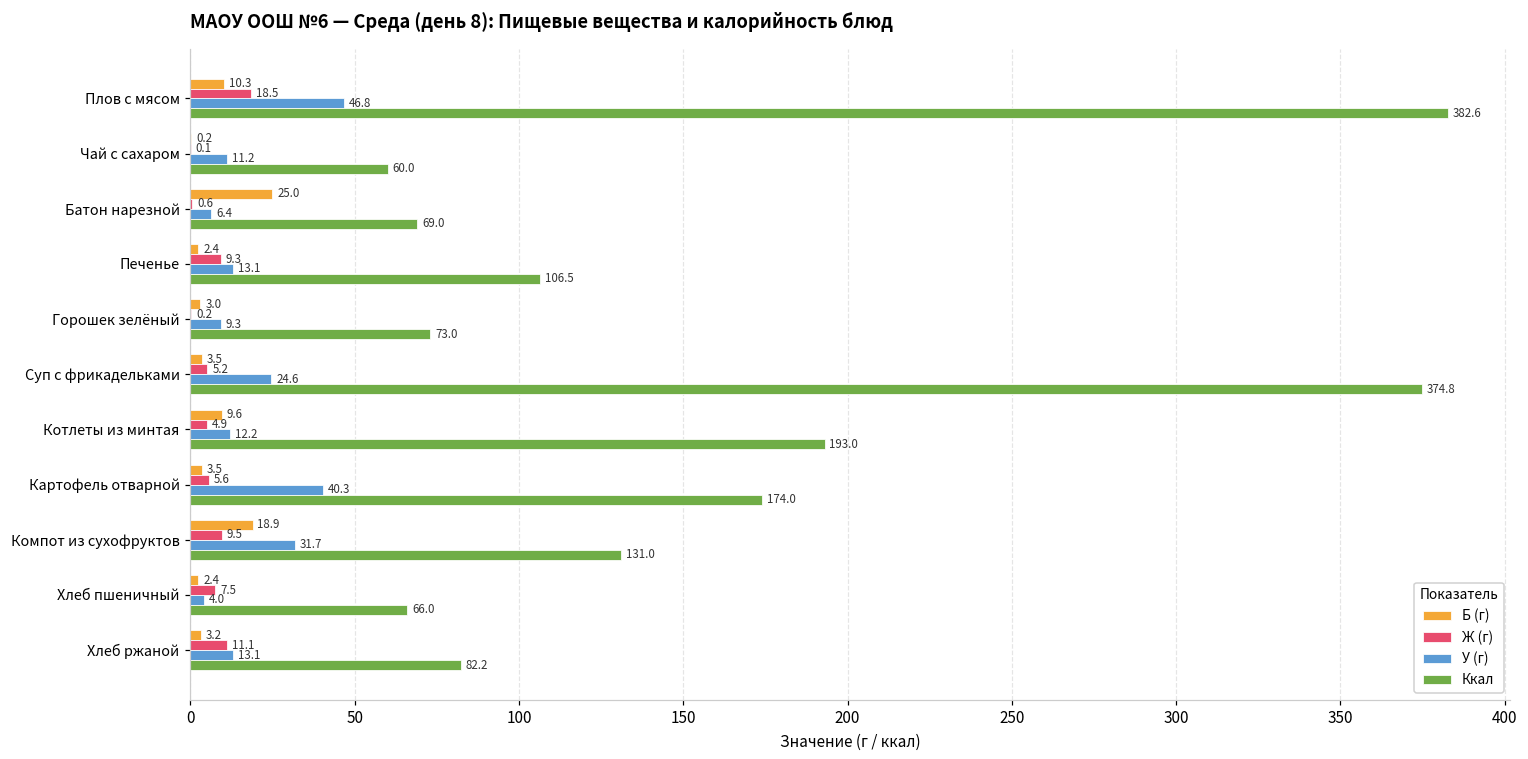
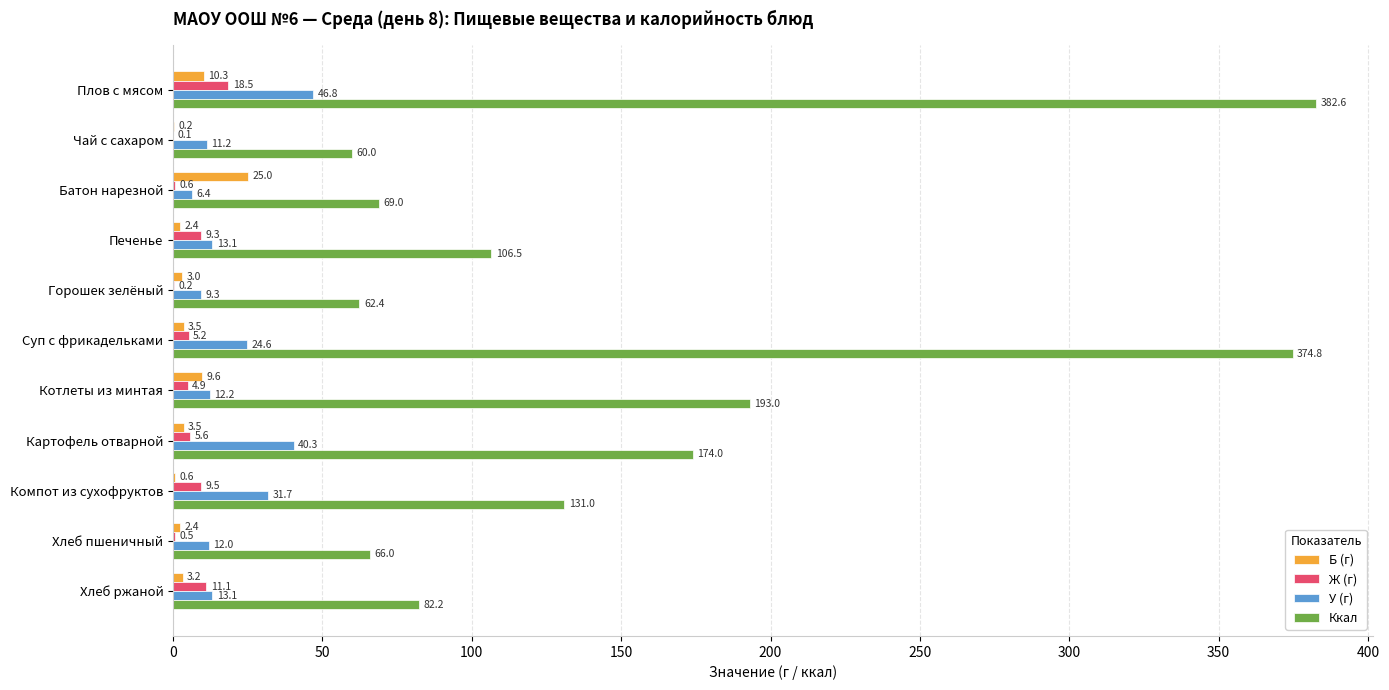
Ккал, Горошек зелёный: 73.0 -> 62.4
Б (г), Компот из сухофруктов: 18.9 -> 0.6
Ж (г), Хлеб пшеничный: 7.5 -> 0.5
У (г), Хлеб пшеничный: 4.0 -> 12.0
